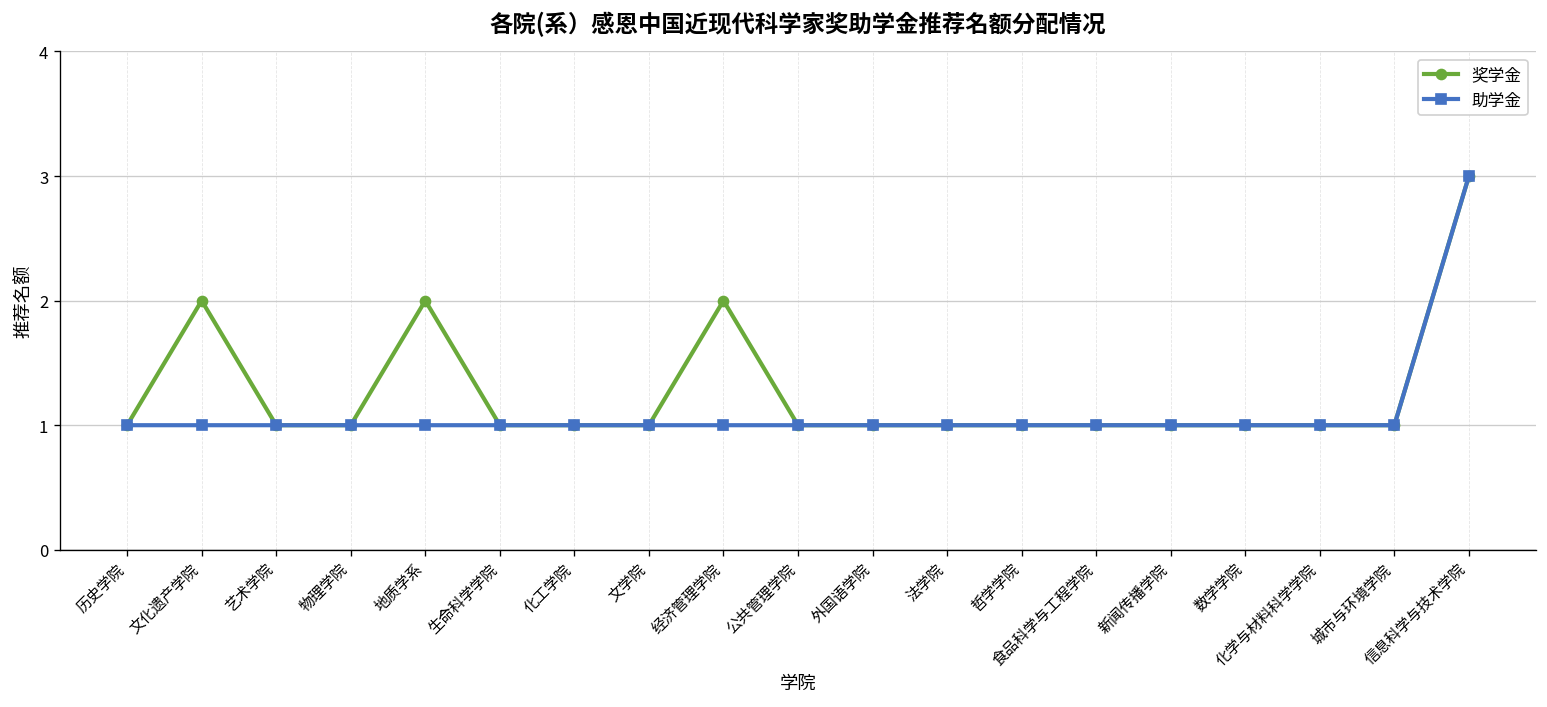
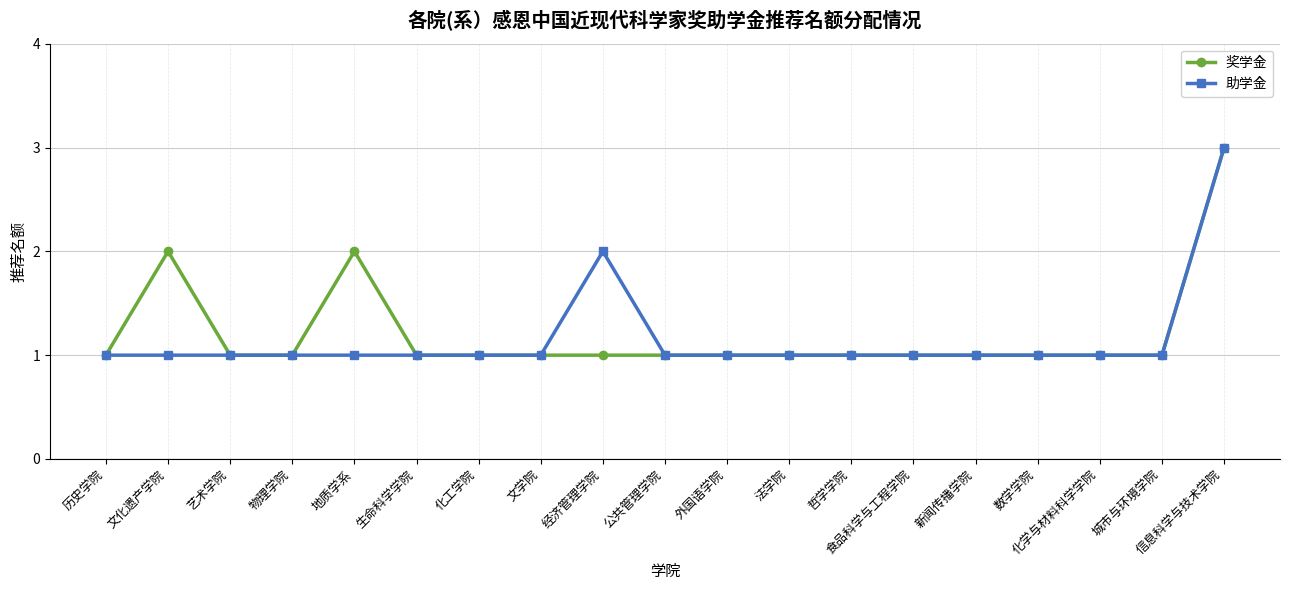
奖学金, 经济管理学院: 2 -> 1
助学金, 经济管理学院: 1 -> 2
